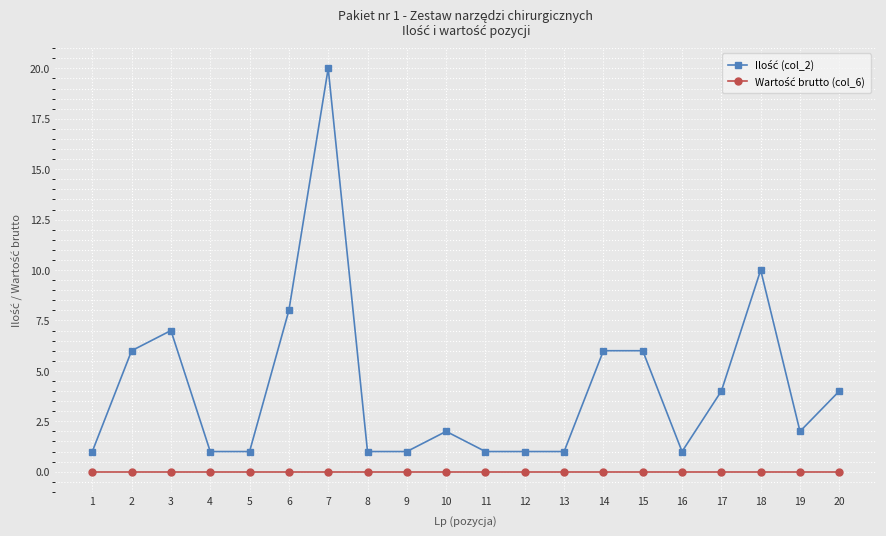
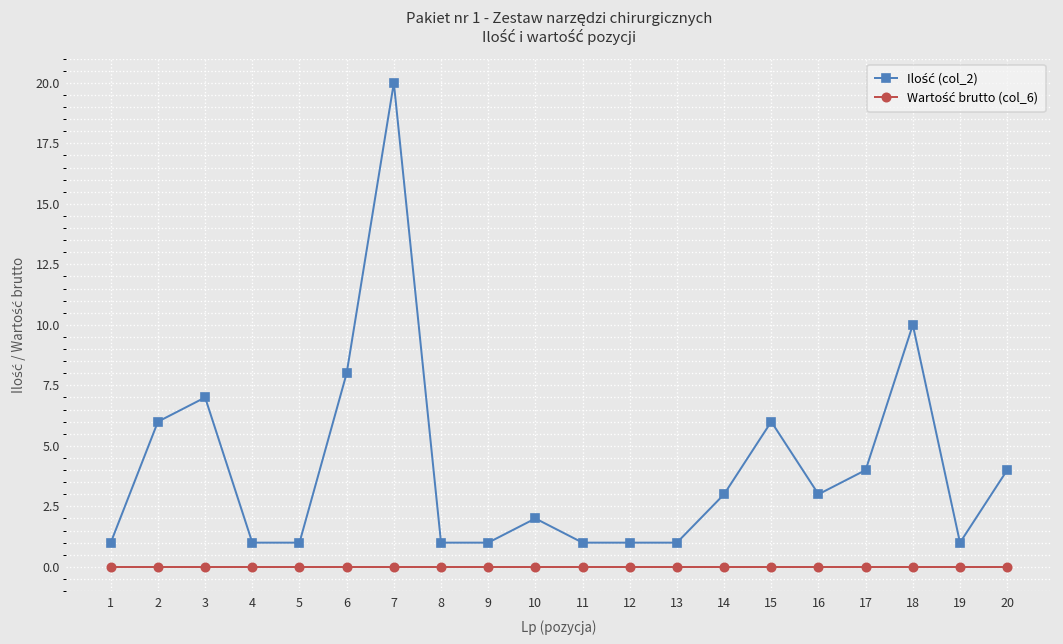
Ilość (col_2), 14: 6 -> 3
Ilość (col_2), 16: 1 -> 3
Ilość (col_2), 19: 2 -> 1
